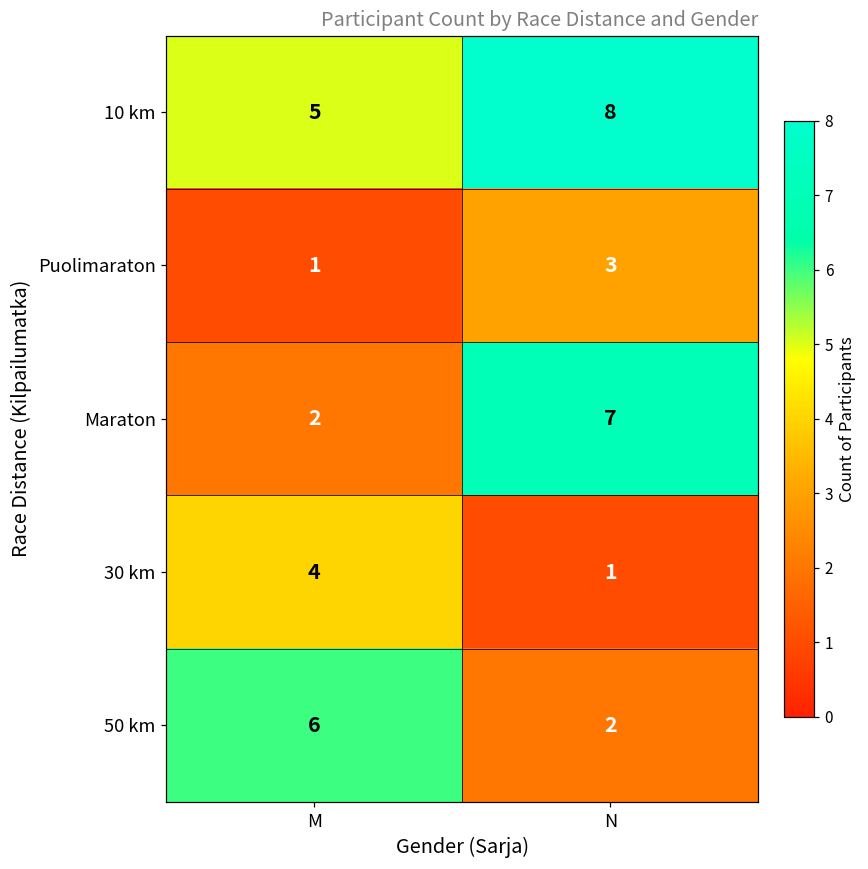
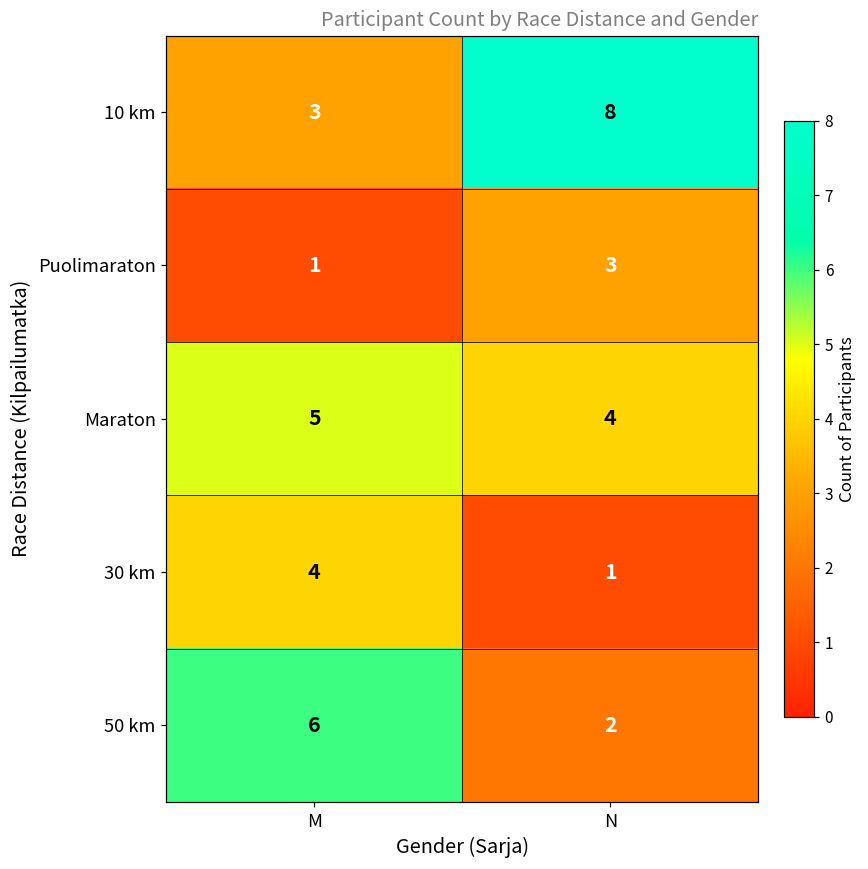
10 km, M: 5 -> 3
Maraton, M: 2 -> 5
Maraton, N: 7 -> 4
